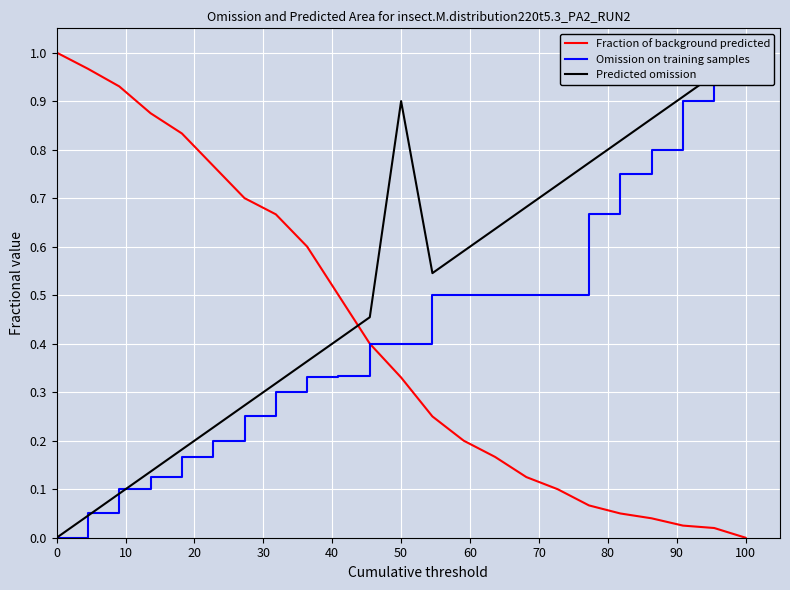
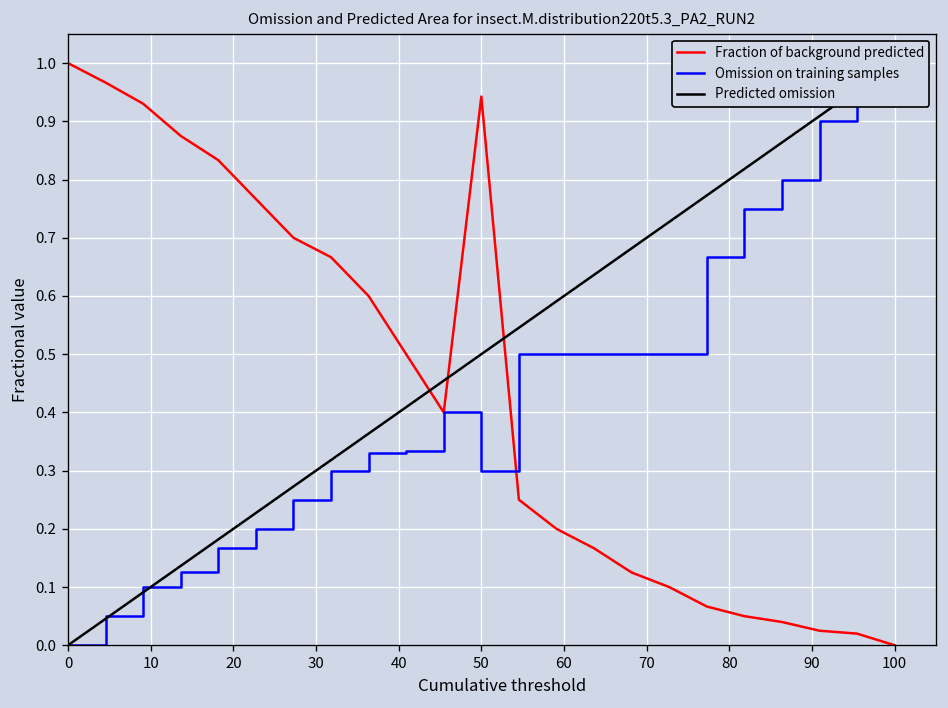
Fraction of background predicted, 50: 0.33 -> 0.94
Omission on training samples, 50: 0.4 -> 0.3
Predicted omission, 50: 0.9 -> 0.5
